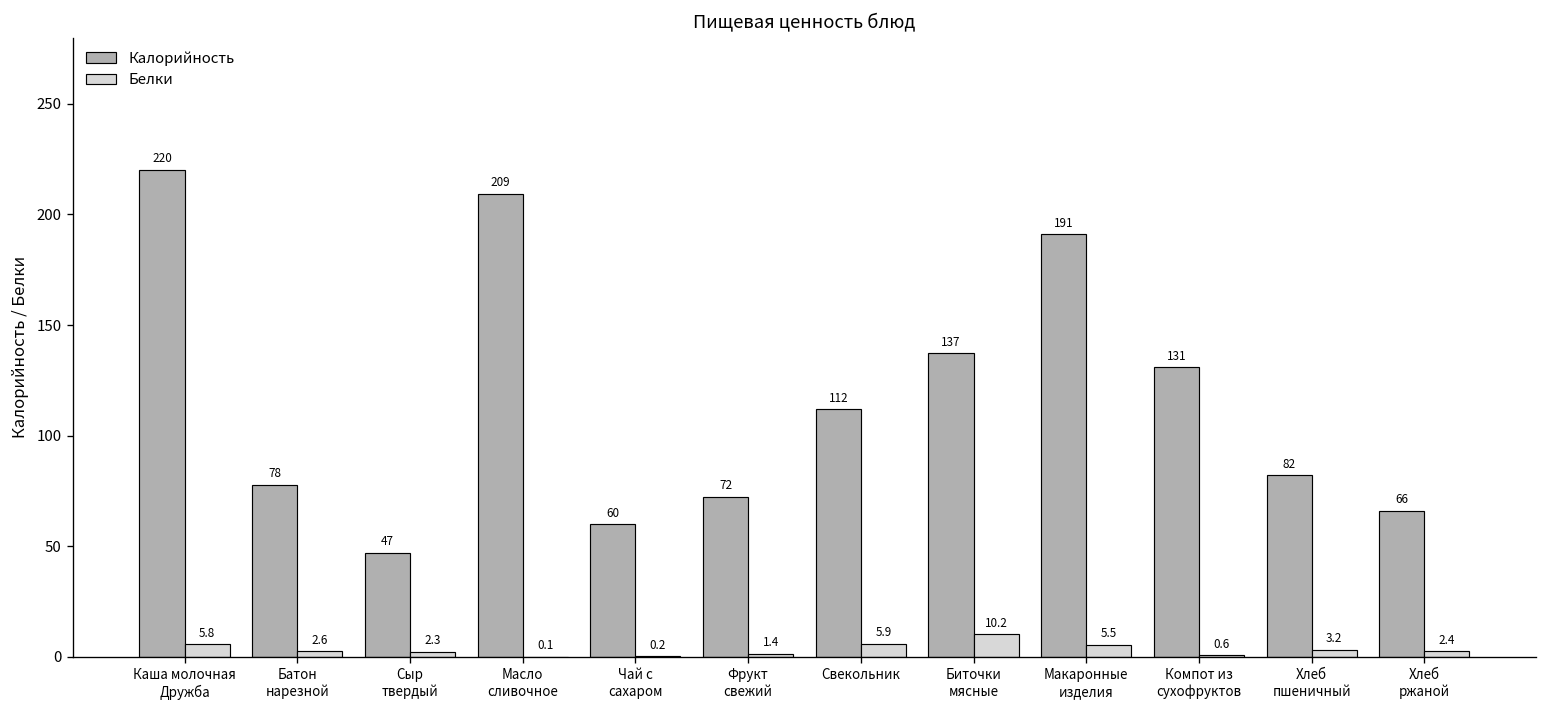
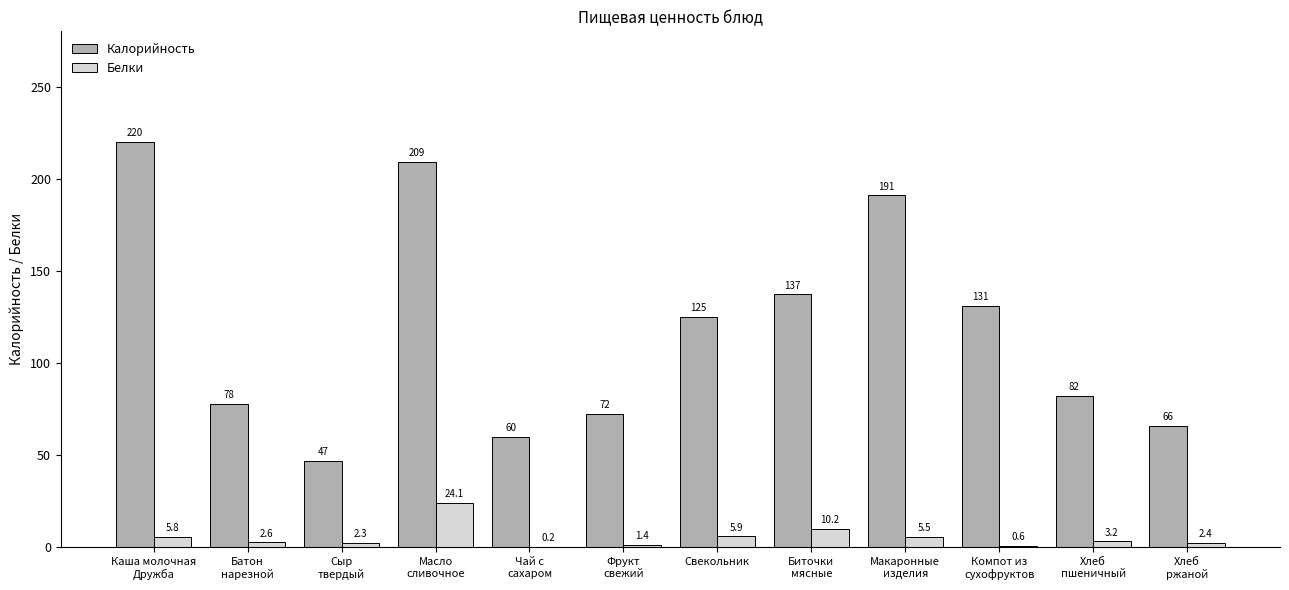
Белки, Масло сливочное: 0.1 -> 24.1
Калорийность, Свекольник: 112 -> 125
